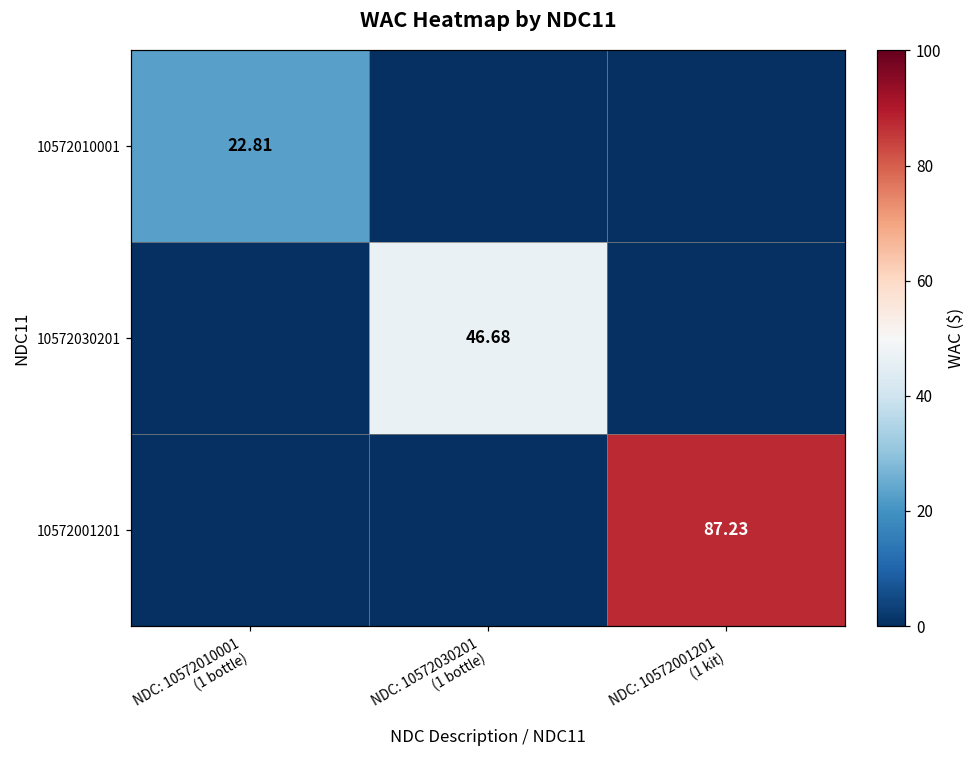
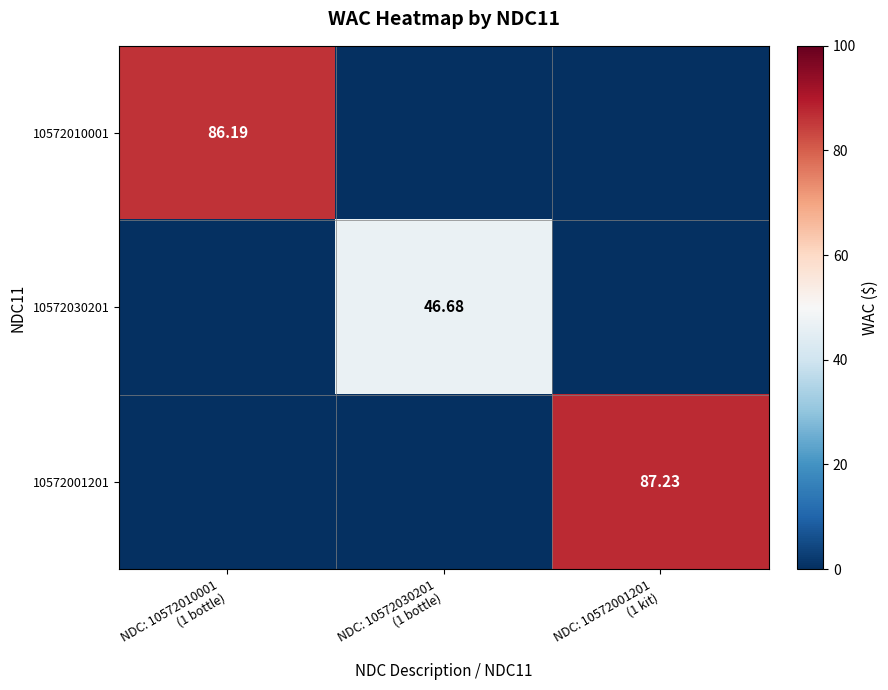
10572010001, NDC: 10572010001 (1 bottle): 22.81 -> 86.19
